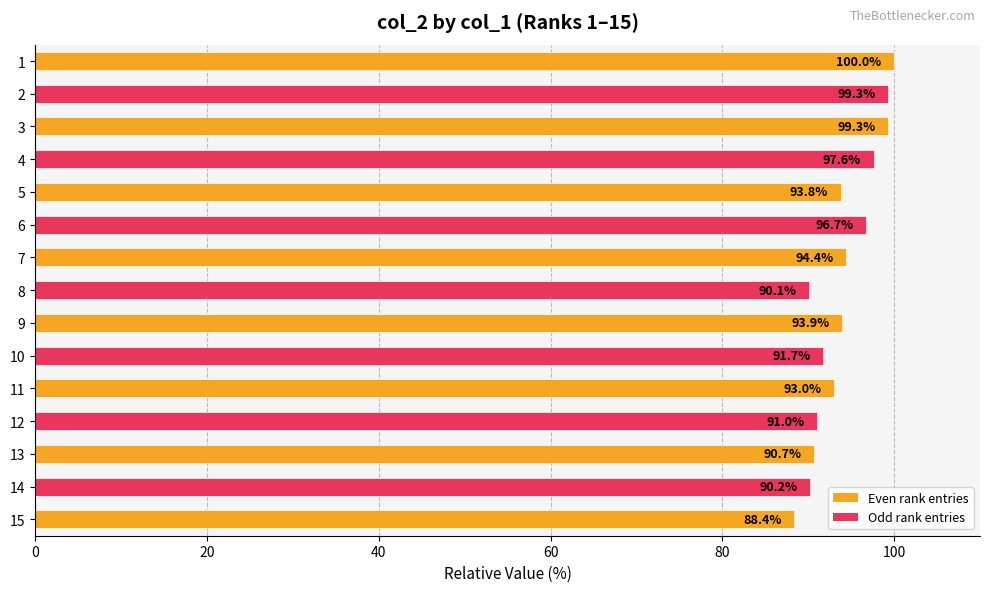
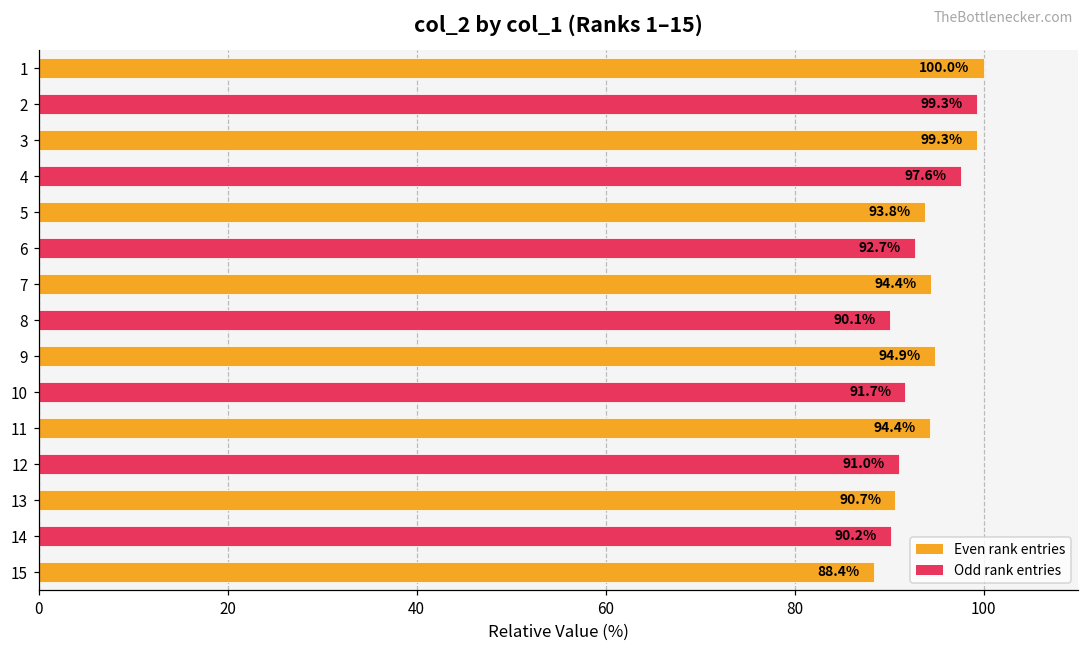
6: 96.7% -> 92.7%
9: 93.9% -> 94.9%
11: 93.0% -> 94.4%
